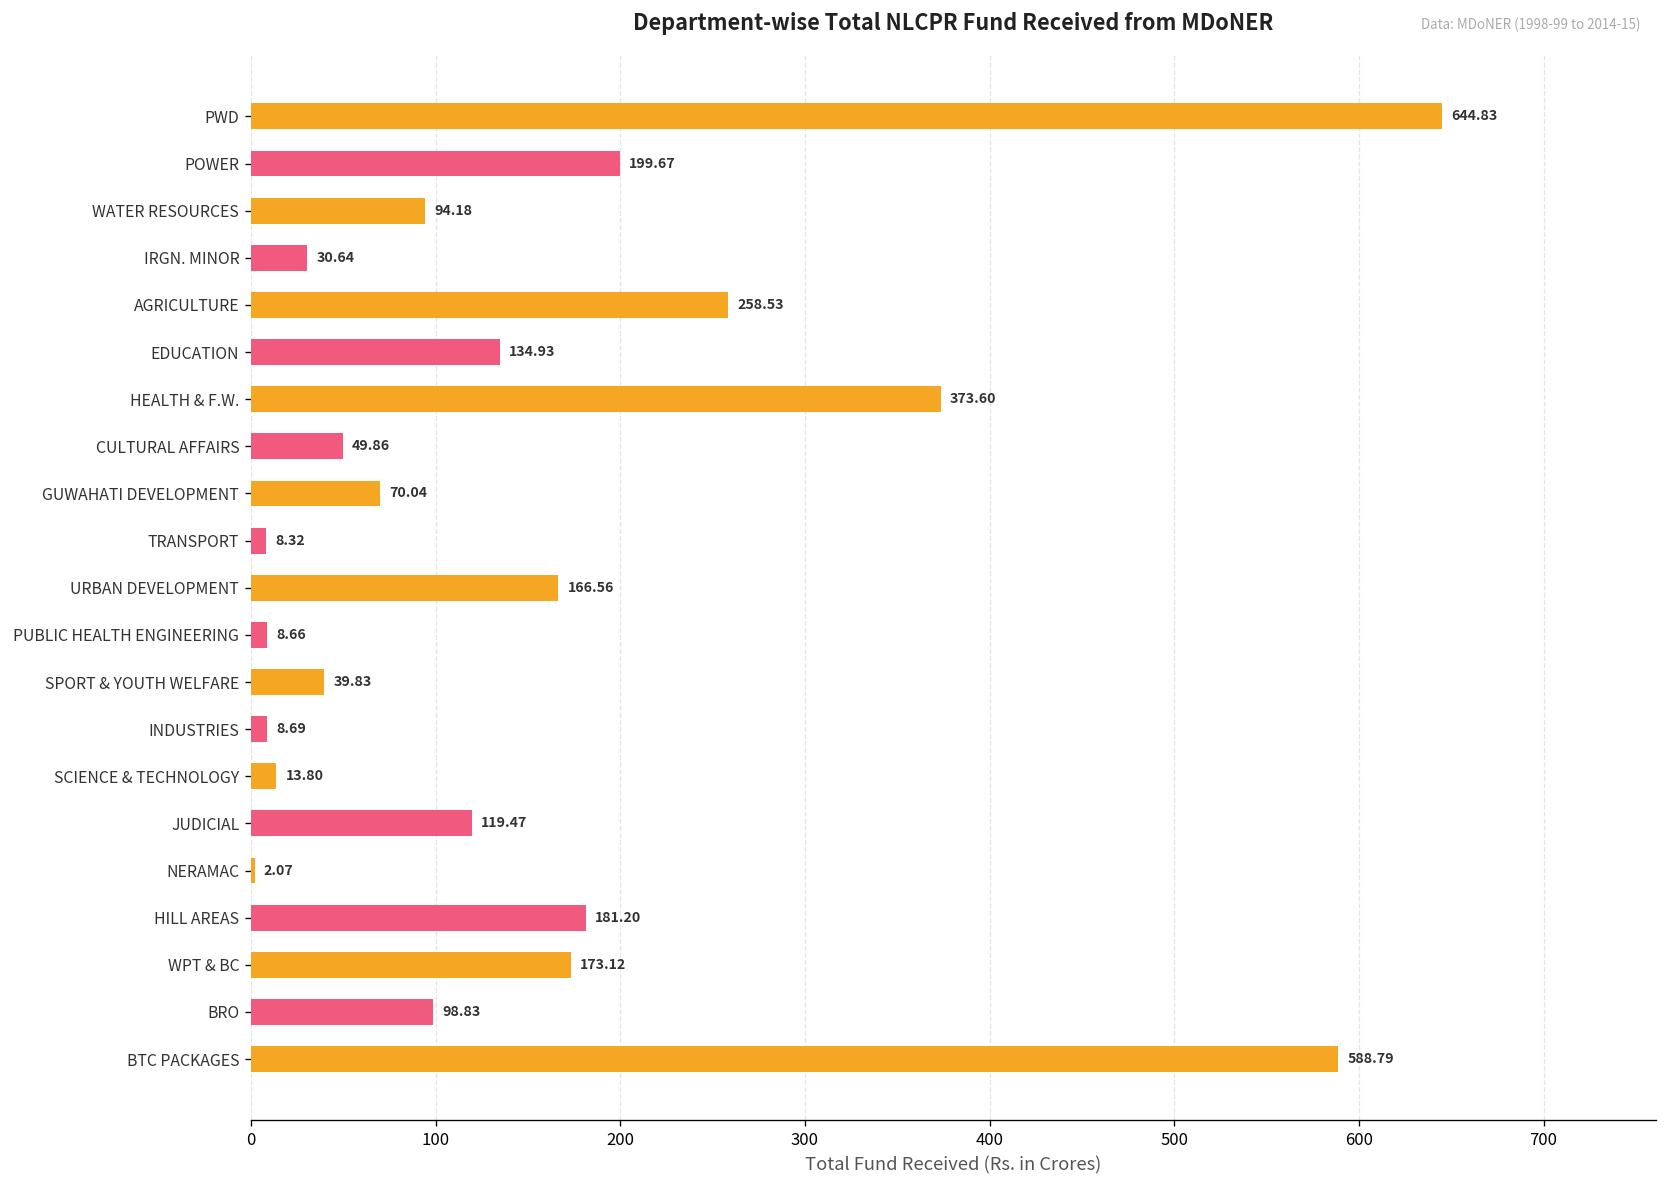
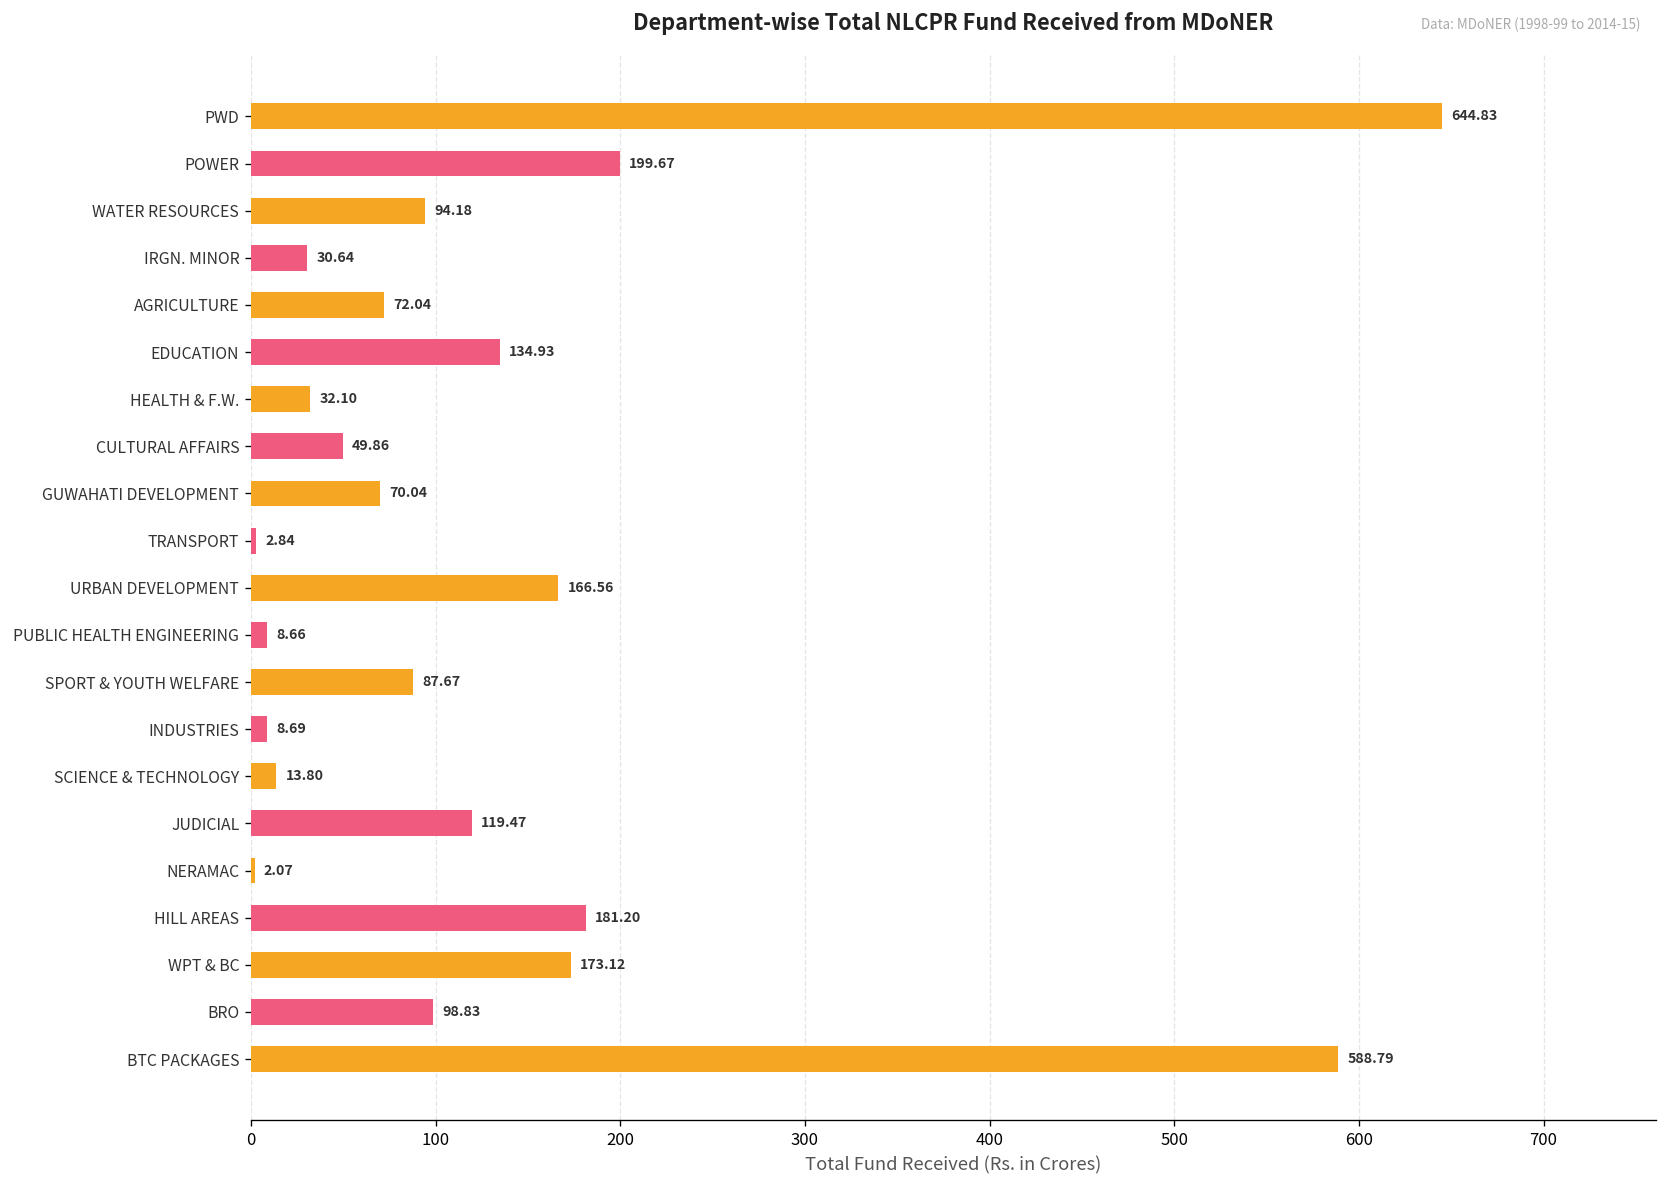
AGRICULTURE: 258.53 -> 72.04
HEALTH & F.W.: 373.60 -> 32.10
TRANSPORT: 8.32 -> 2.84
SPORT & YOUTH WELFARE: 39.83 -> 87.67
